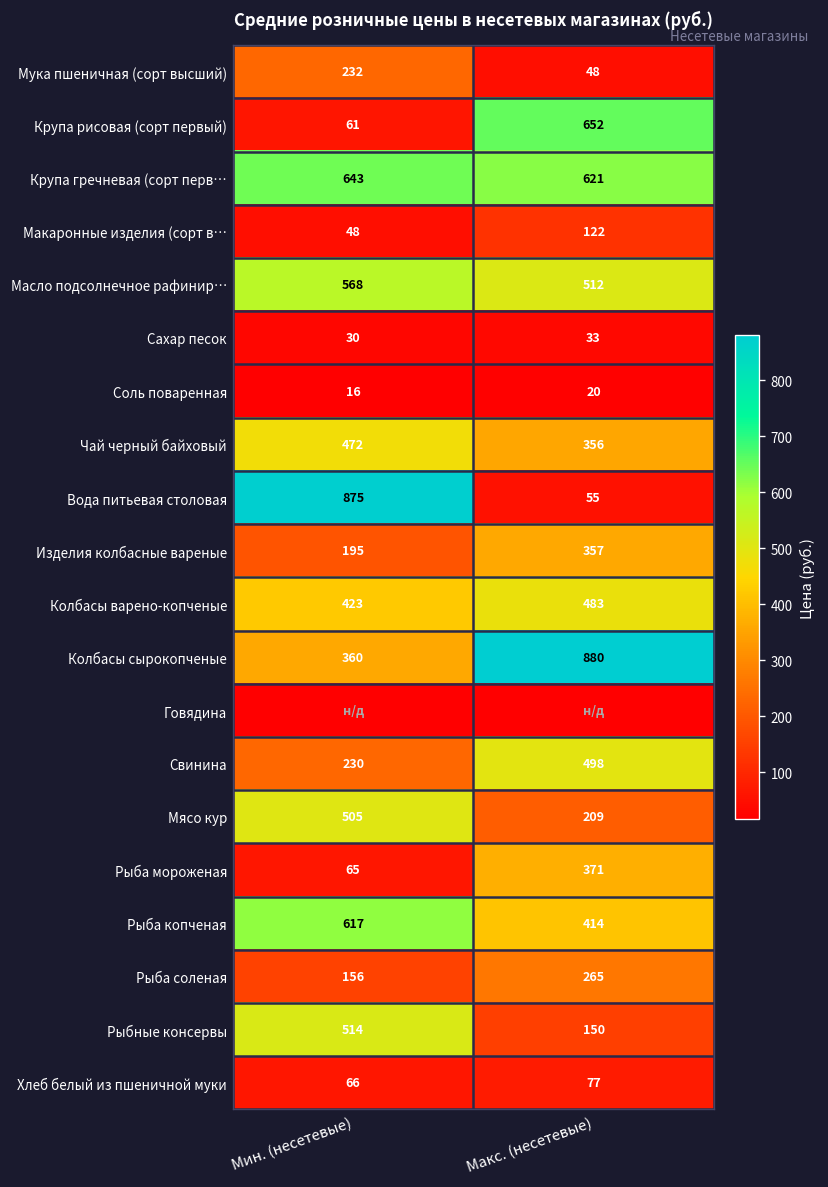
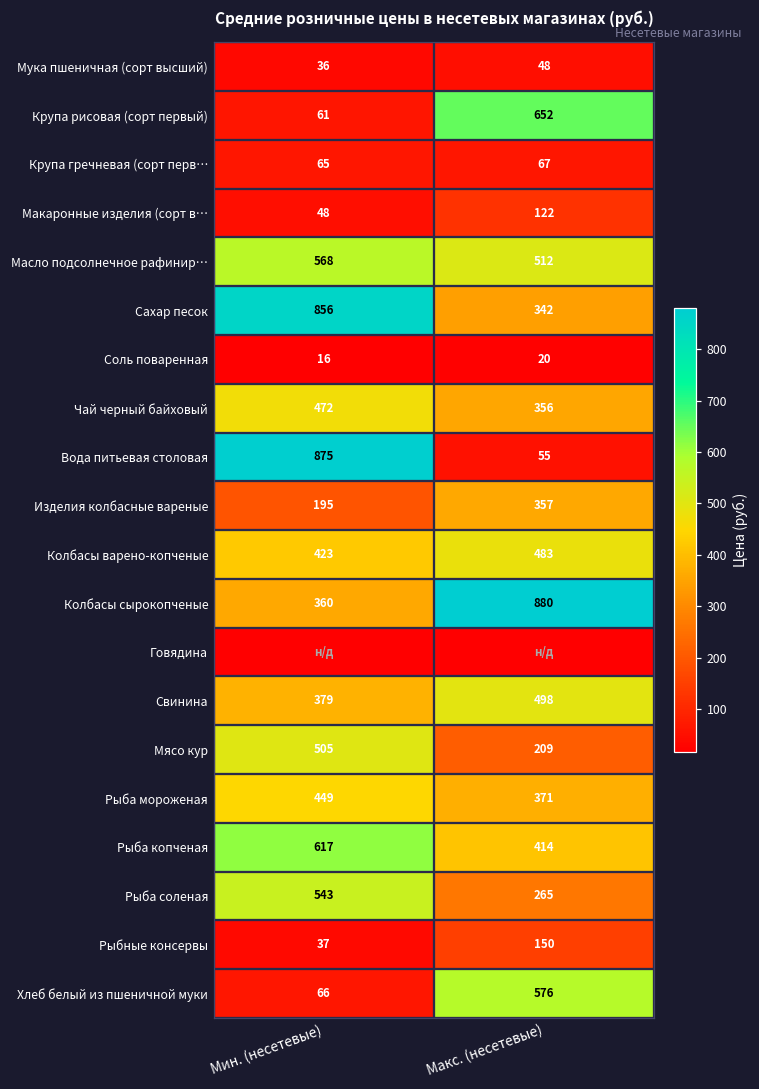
Мука пшеничная (сорт высший), Мин. (несетевые): 232 -> 36
Крупа гречневая (сорт перв…, Мин. (несетевые): 643 -> 65
Крупа гречневая (сорт перв…, Макс. (несетевые): 621 -> 67
Сахар песок, Мин. (несетевые): 30 -> 856
Сахар песок, Макс. (несетевые): 33 -> 342
Свинина, Мин. (несетевые): 230 -> 379
Рыба мороженая, Мин. (несетевые): 65 -> 449
Рыба соленая, Мин. (несетевые): 156 -> 543
Рыбные консервы, Мин. (несетевые): 514 -> 37
Хлеб белый из пшеничной муки, Макс. (несетевые): 77 -> 576
